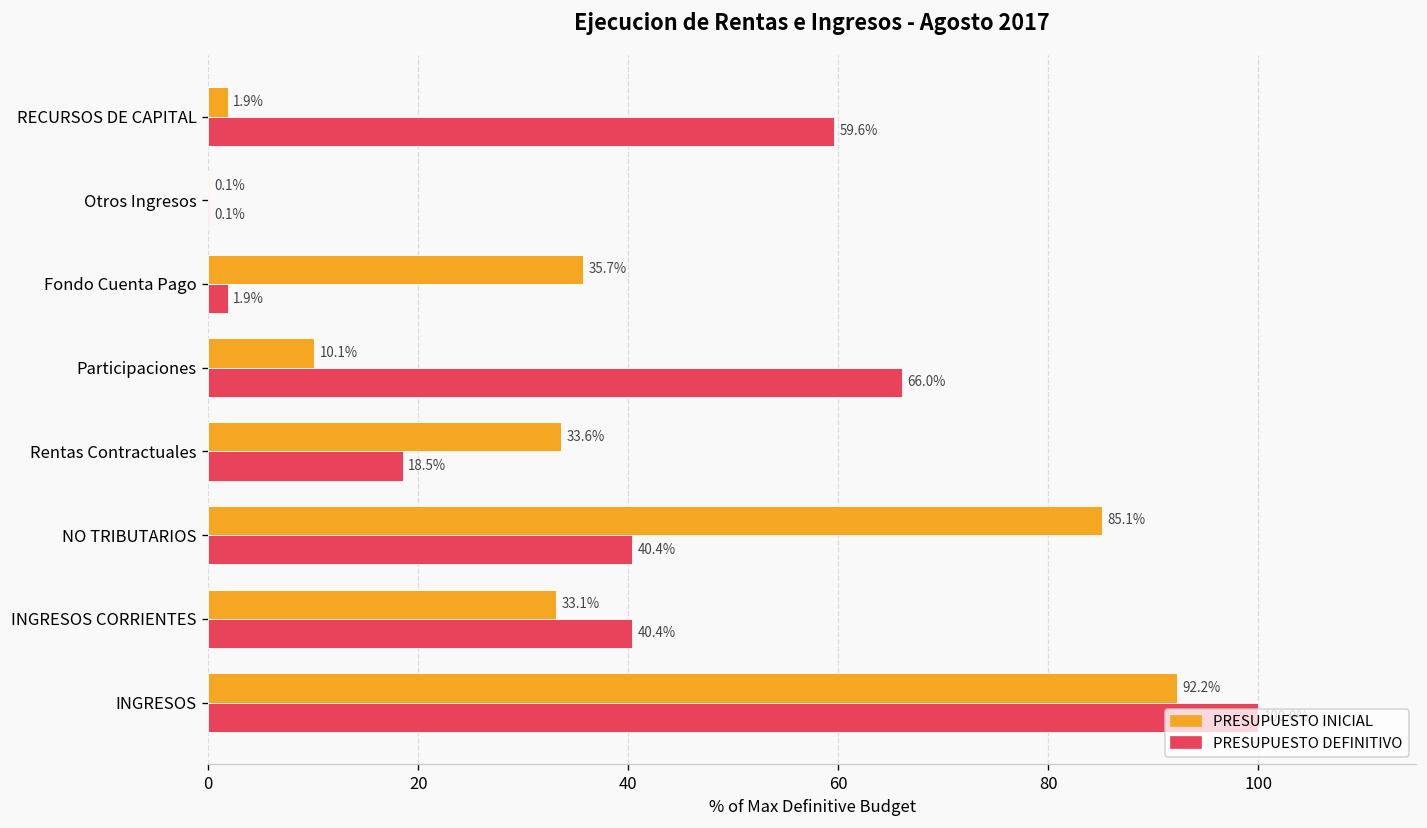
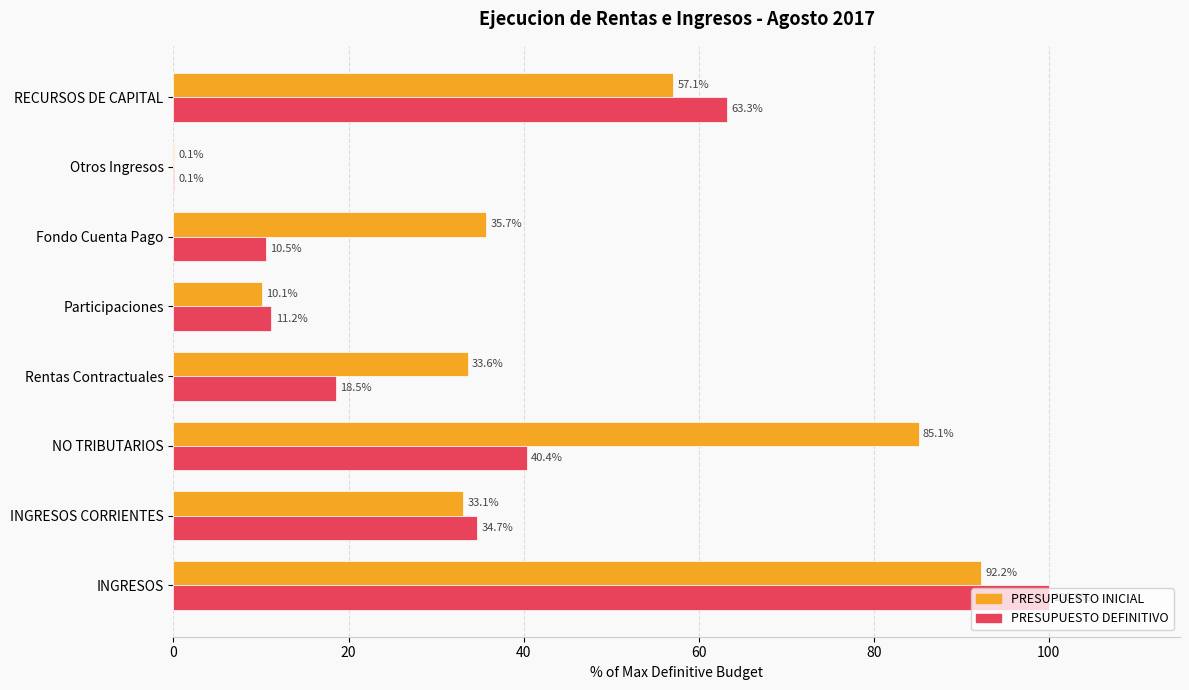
PRESUPUESTO INICIAL, RECURSOS DE CAPITAL: 1.9% -> 57.1%
PRESUPUESTO DEFINITIVO, RECURSOS DE CAPITAL: 59.6% -> 63.3%
PRESUPUESTO DEFINITIVO, Fondo Cuenta Pago: 1.9% -> 10.5%
PRESUPUESTO DEFINITIVO, Participaciones: 66.0% -> 11.2%
PRESUPUESTO DEFINITIVO, INGRESOS CORRIENTES: 40.4% -> 34.7%
